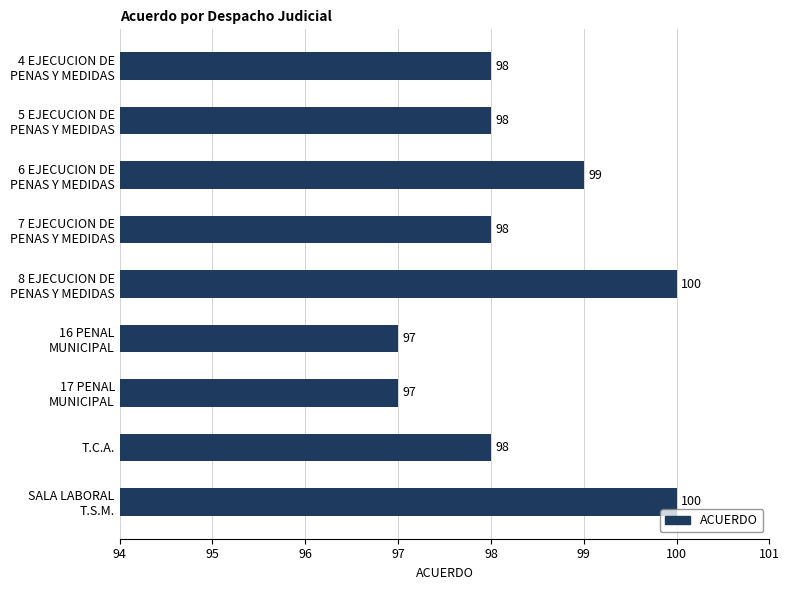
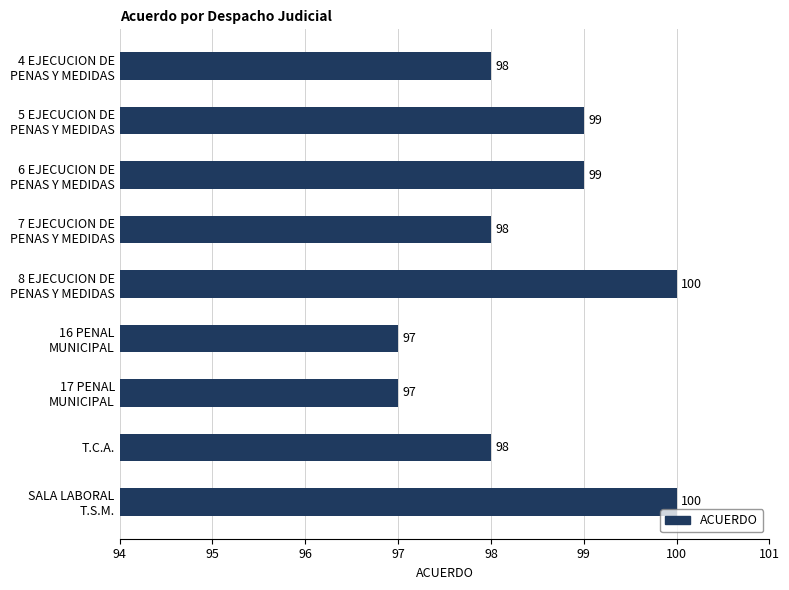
5 EJECUCION DE PENAS Y MEDIDAS: 98 -> 99
